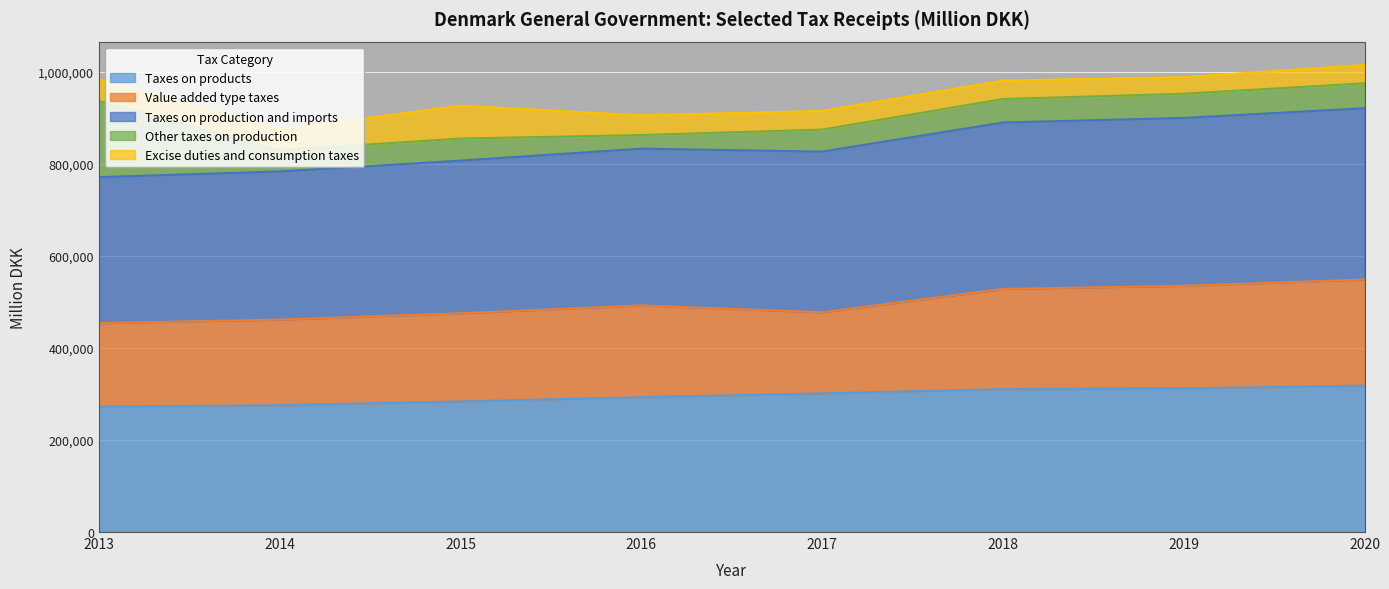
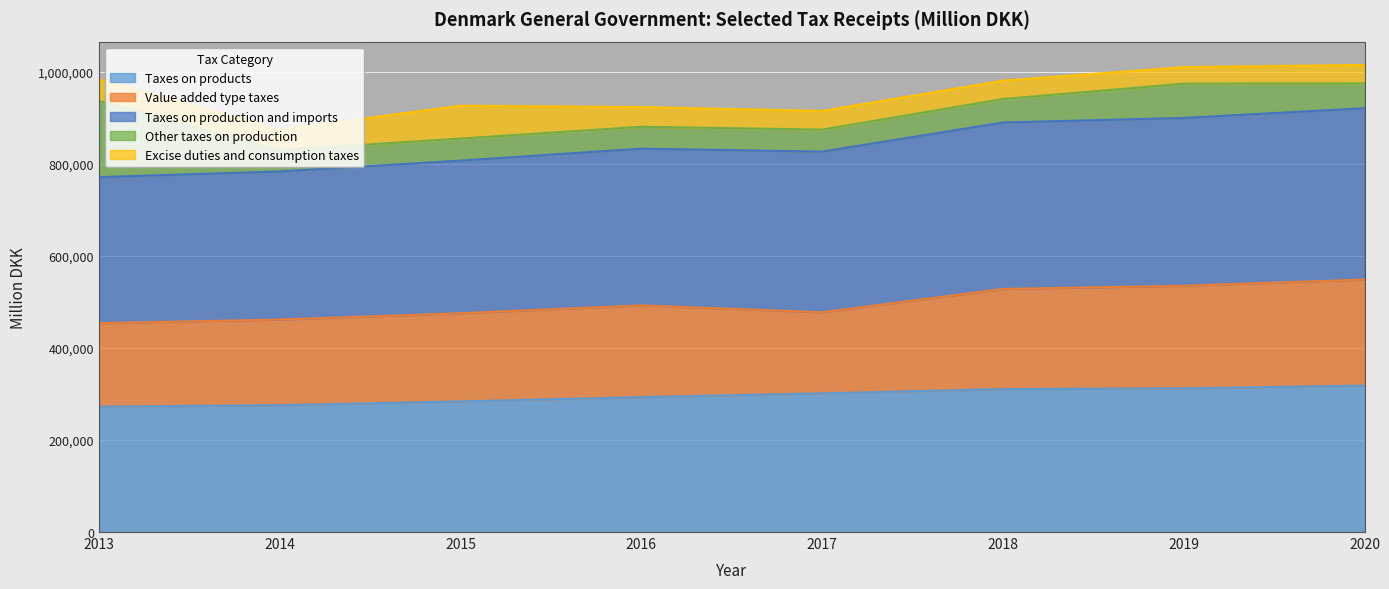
Other taxes on production, 2016: 30,000 -> 50,000
Other taxes on production, 2019: 50,000 -> 70,000
